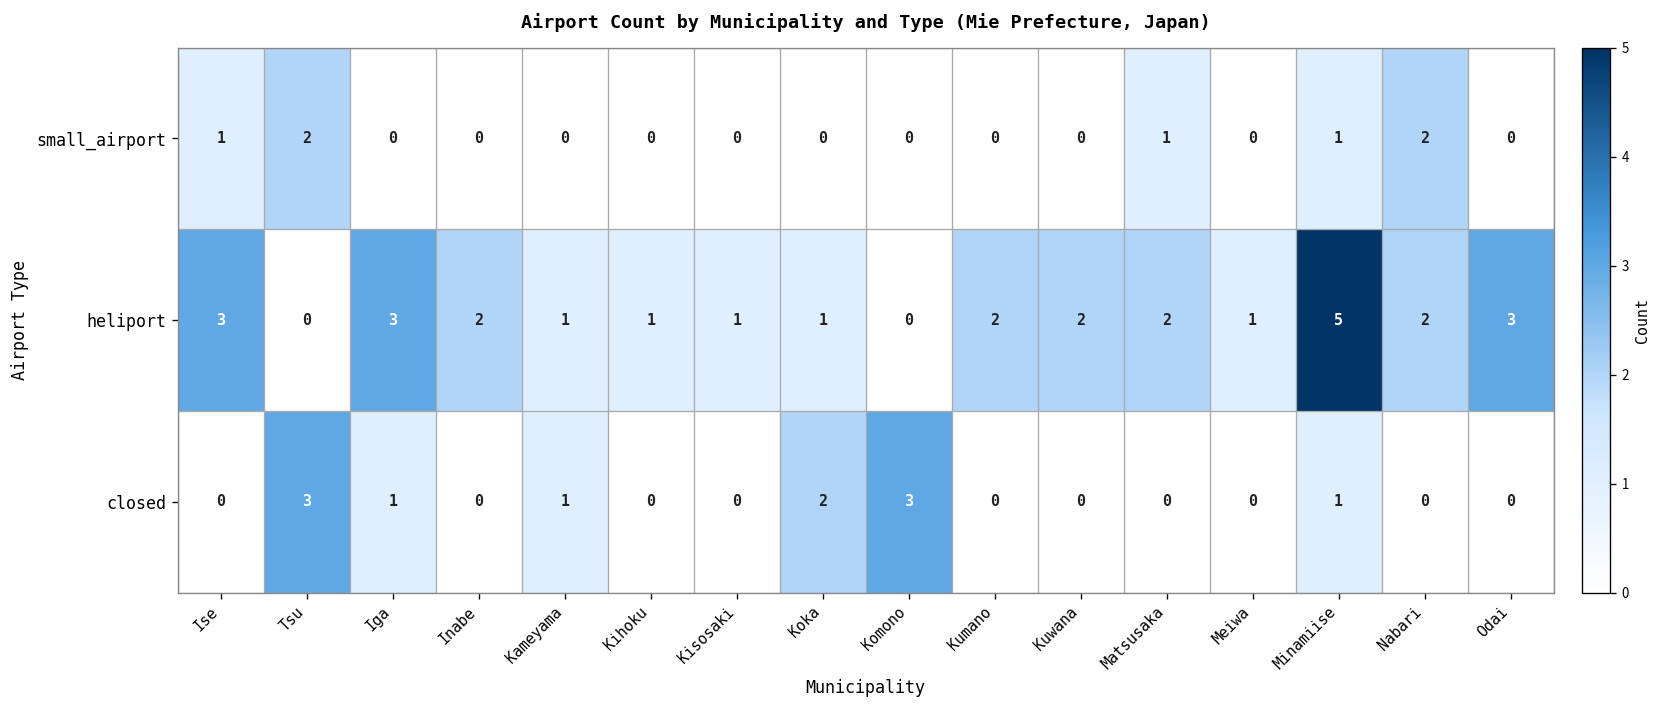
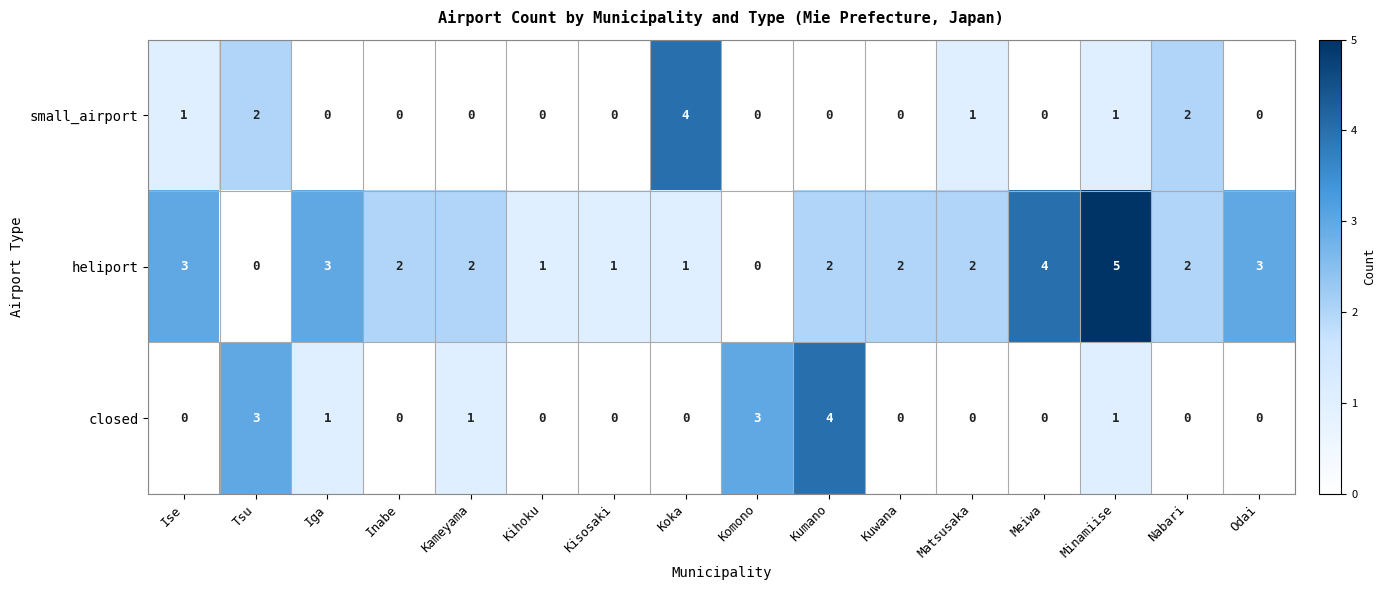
small_airport, Koka: 0 -> 4
heliport, Kameyama: 1 -> 2
heliport, Meiwa: 1 -> 4
closed, Koka: 2 -> 0
closed, Kumano: 0 -> 4
